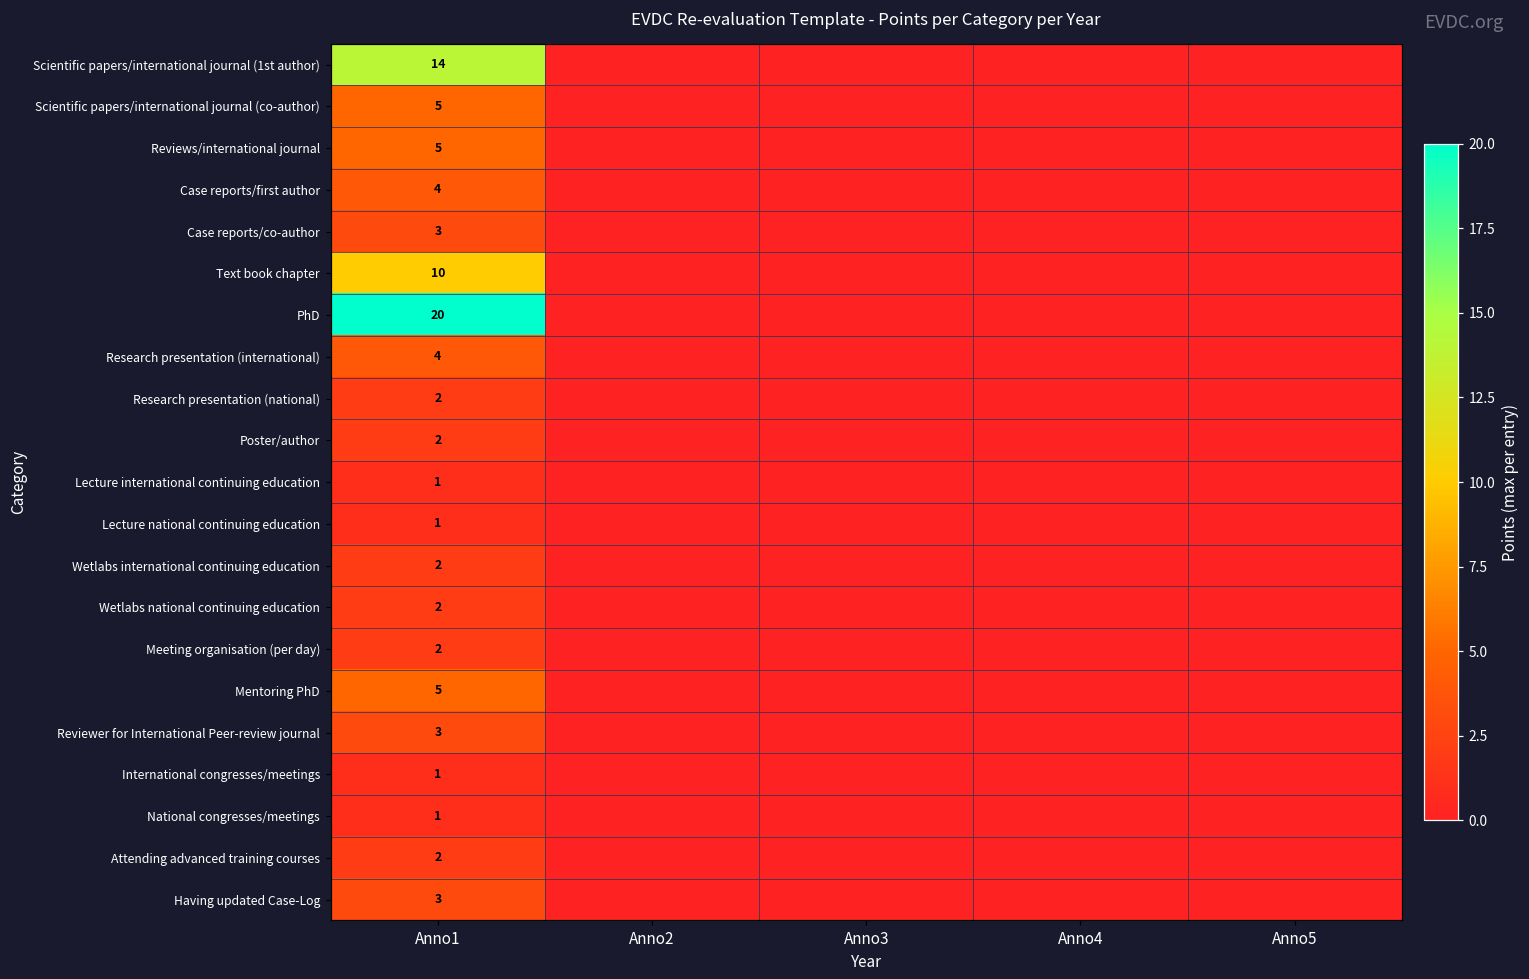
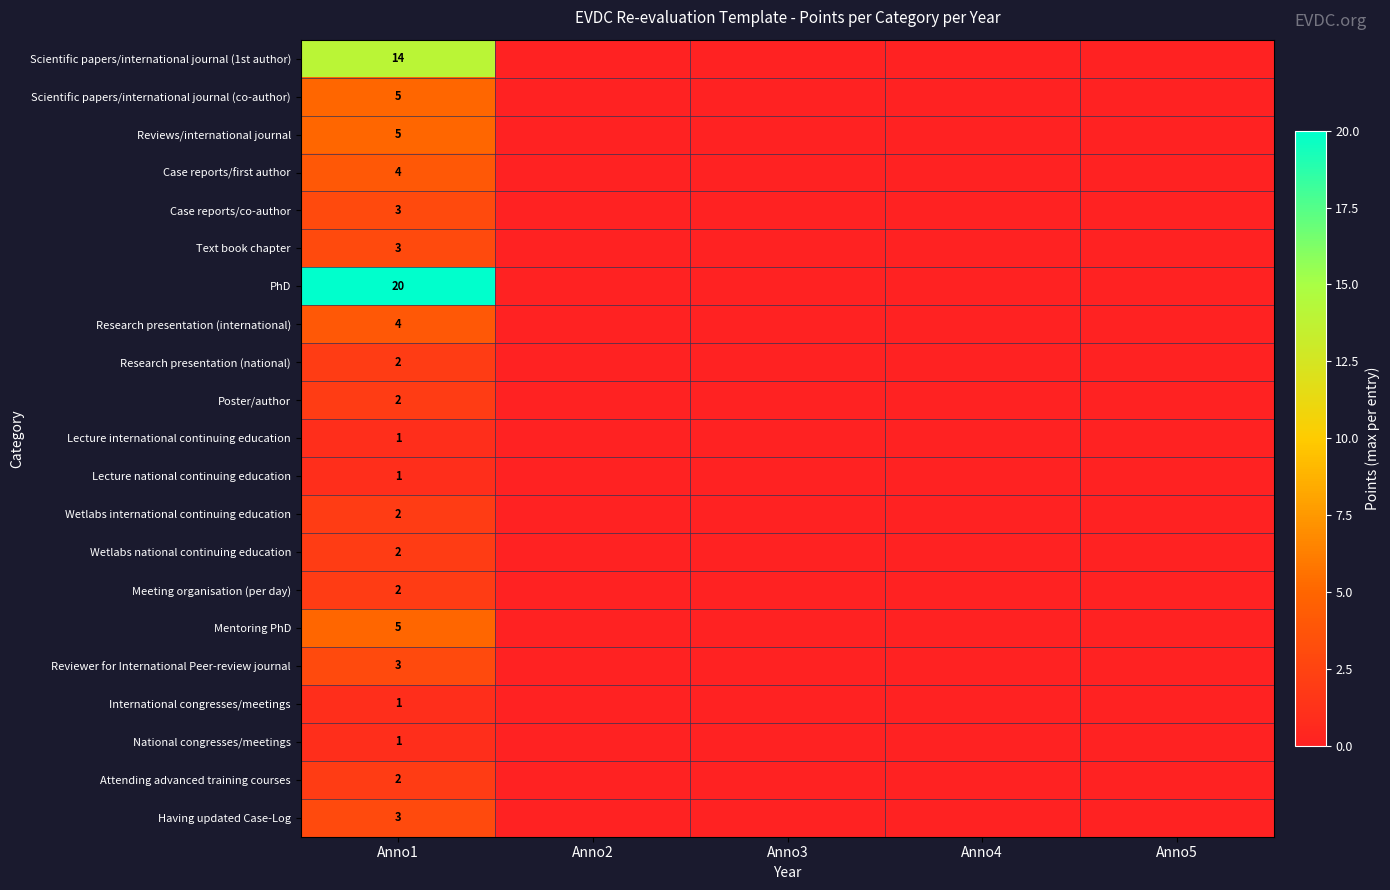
Text book chapter, Anno1: 10 -> 3
